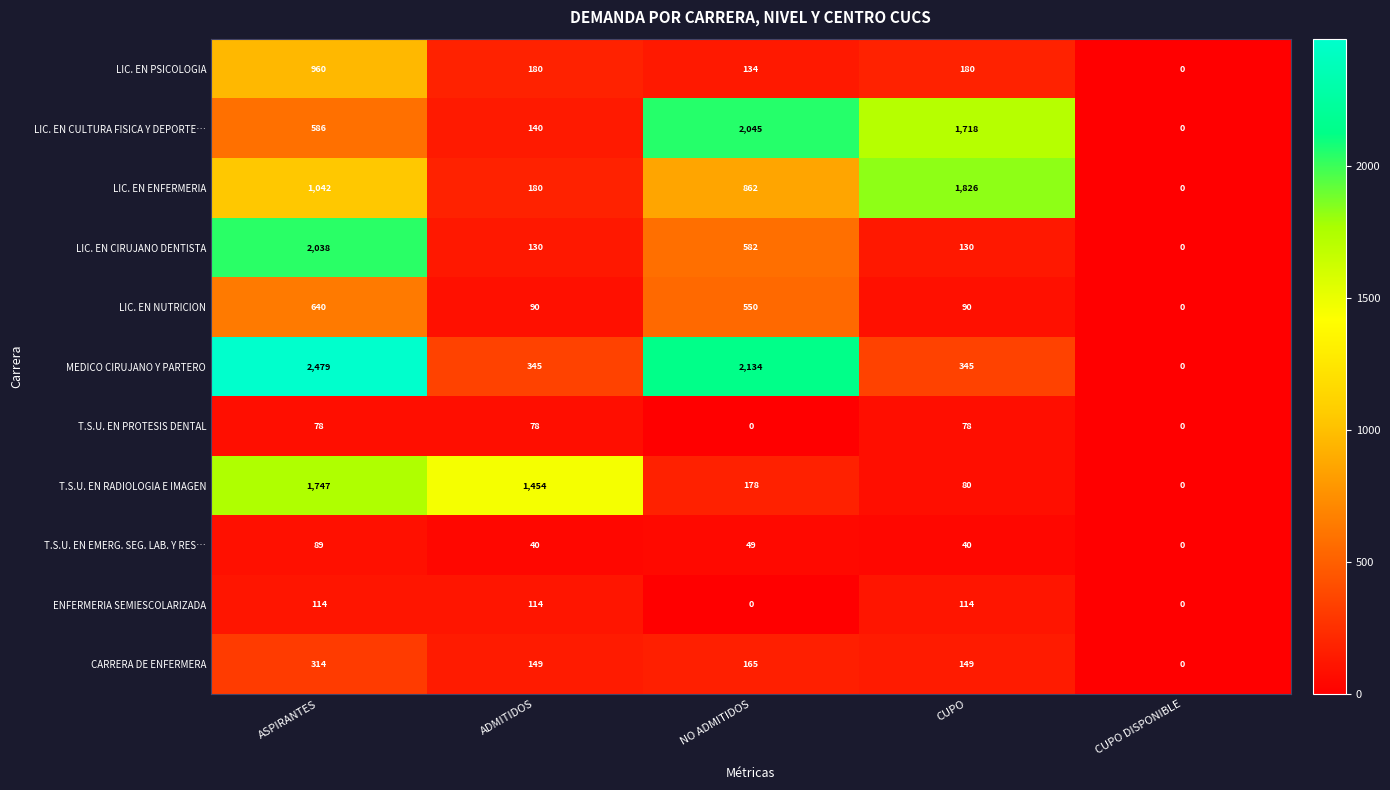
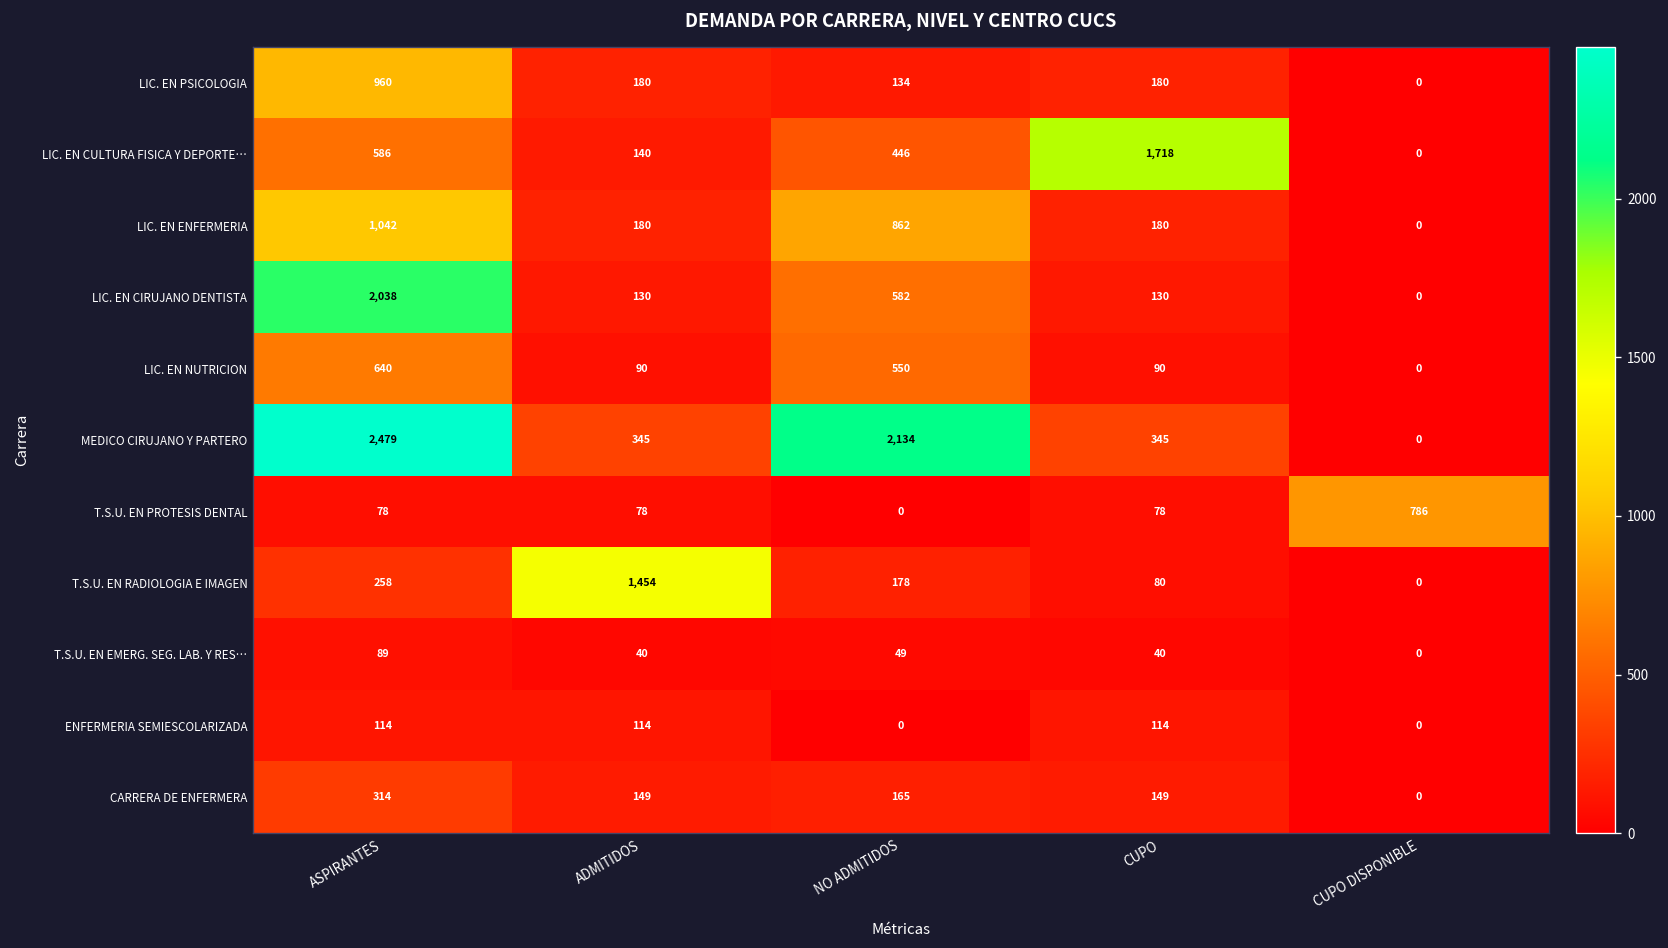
LIC. EN CULTURA FISICA Y DEPORTE…, NO ADMITIDOS: 2,045 -> 446
LIC. EN ENFERMERIA, CUPO: 1,826 -> 180
T.S.U. EN PROTESIS DENTAL, CUPO DISPONIBLE: 0 -> 786
T.S.U. EN RADIOLOGIA E IMAGEN, ASPIRANTES: 1,747 -> 258
